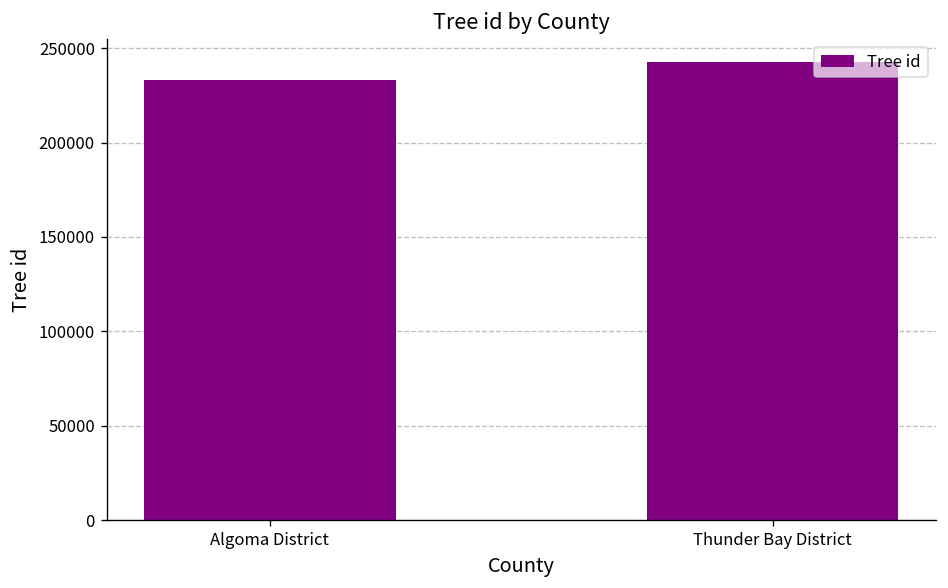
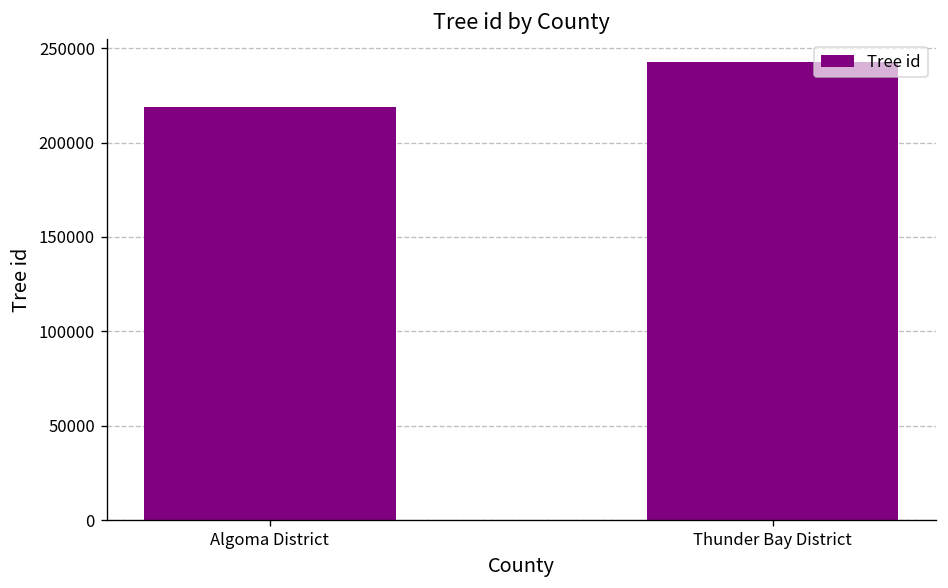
Algoma District: 233000 -> 219000
